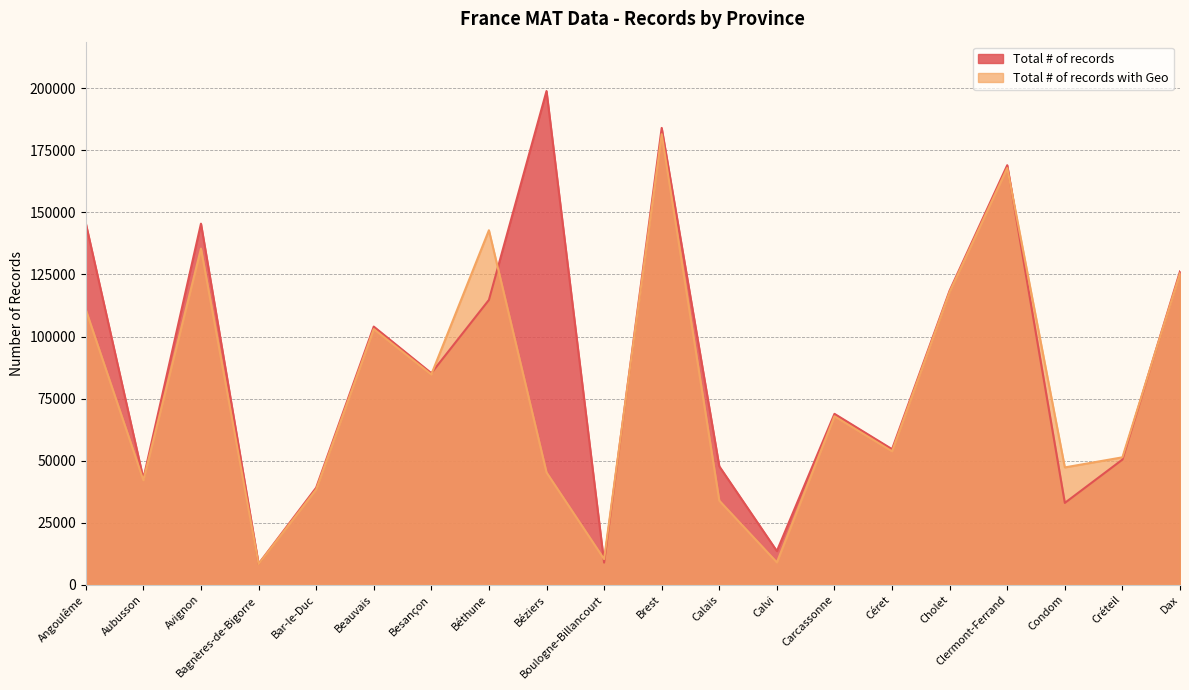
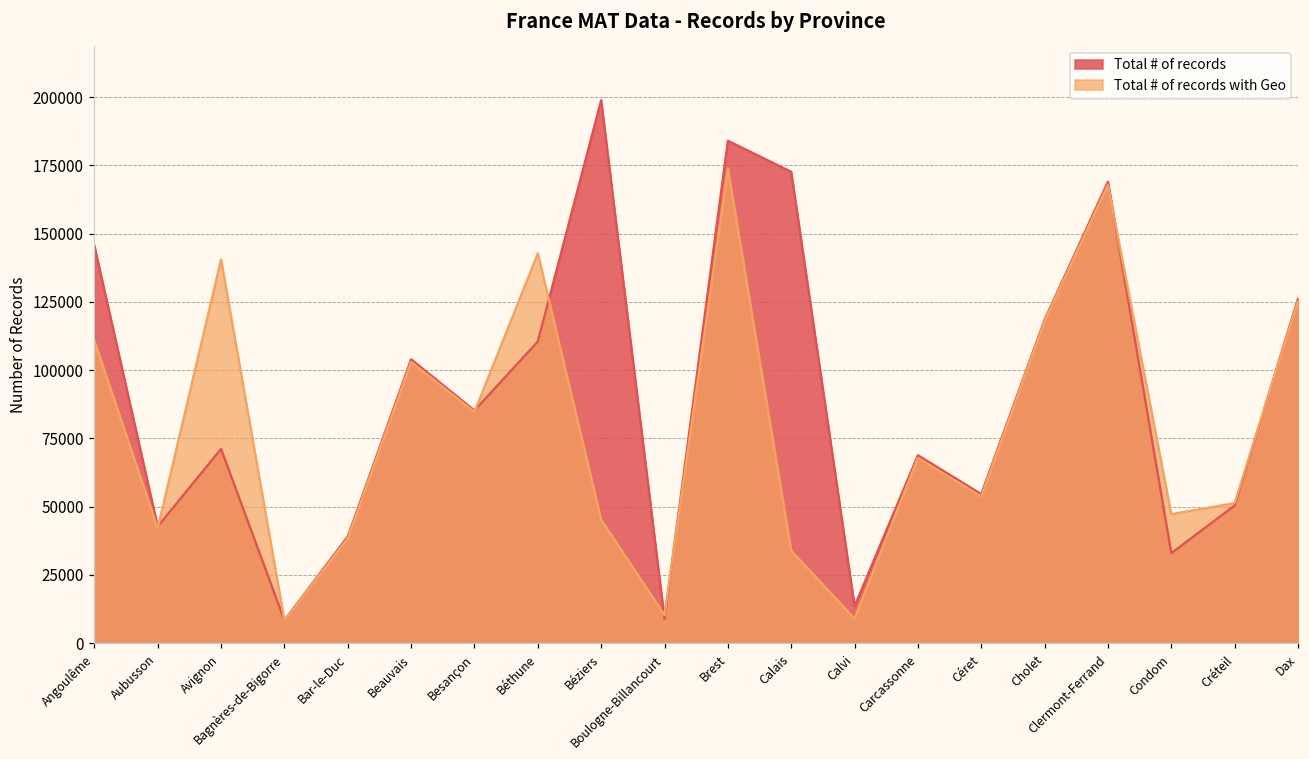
Total # of records, Avignon: 145000 -> 71000
Total # of records with Geo, Avignon: 135000 -> 141000
Total # of records, Béthune: 115000 -> 110000
Total # of records with Geo, Brest: 182000 -> 174000
Total # of records, Calais: 48000 -> 173000
